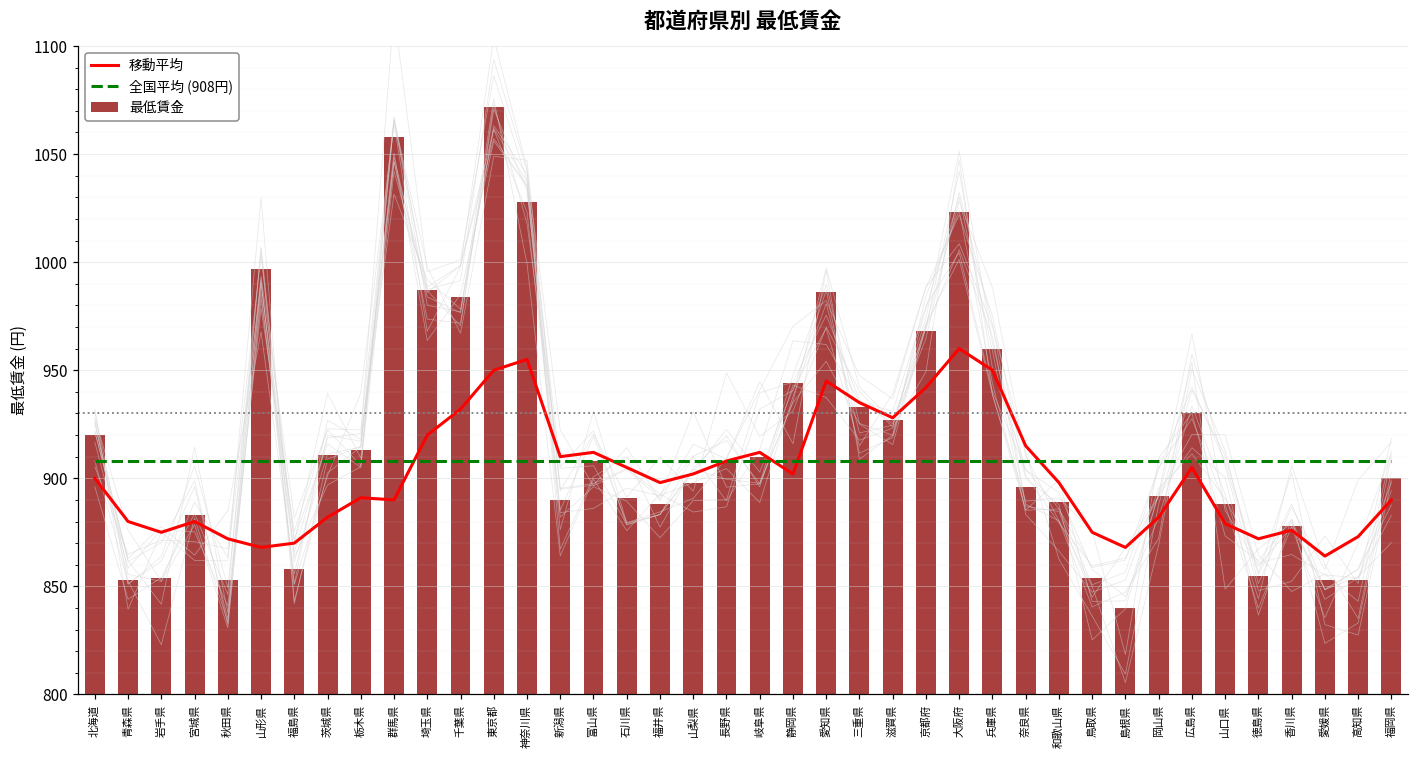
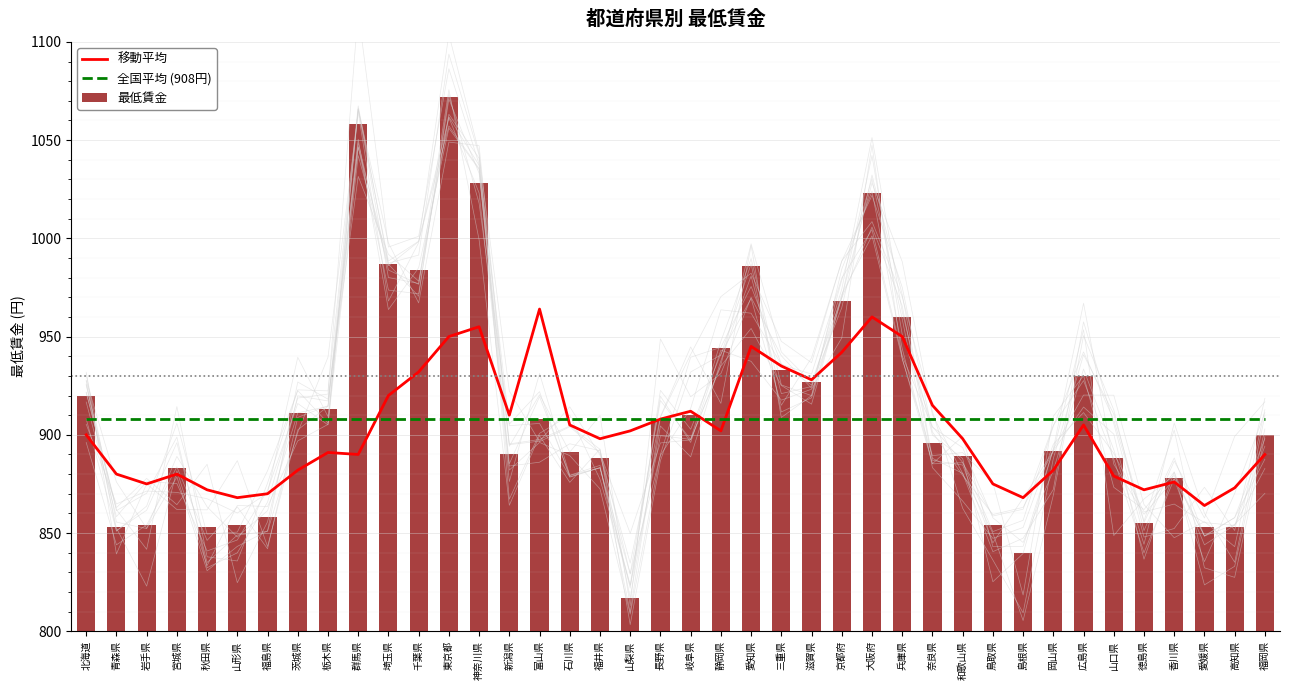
最低賃金, 山形県: 997 -> 854
移動平均, 富山県: 912 -> 964
最低賃金, 山梨県: 898 -> 817
